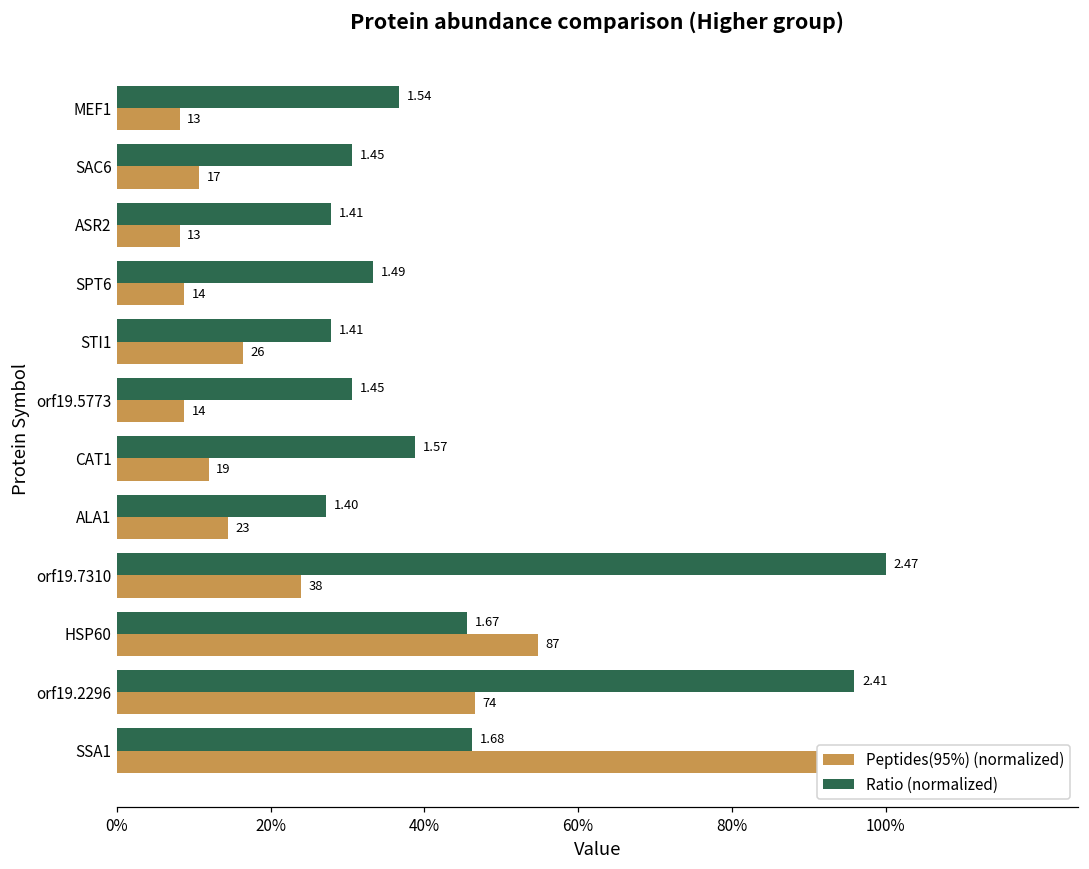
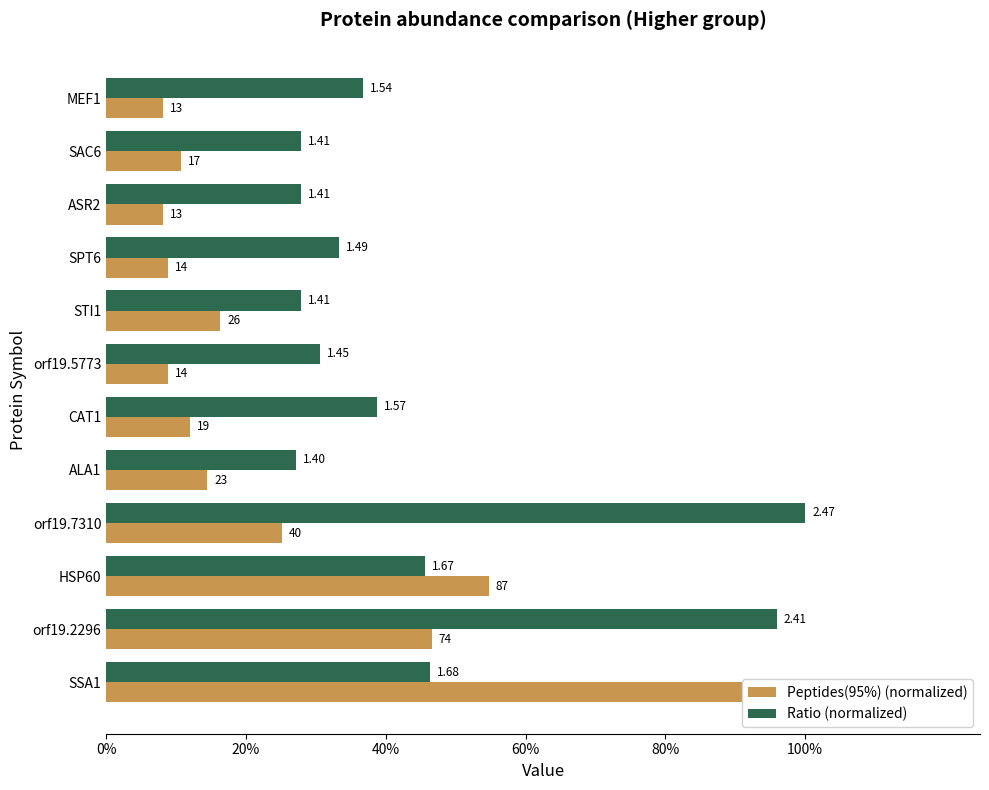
Ratio (normalized), SAC6: 1.45 -> 1.41
Peptides(95%) (normalized), orf19.7310: 38 -> 40
